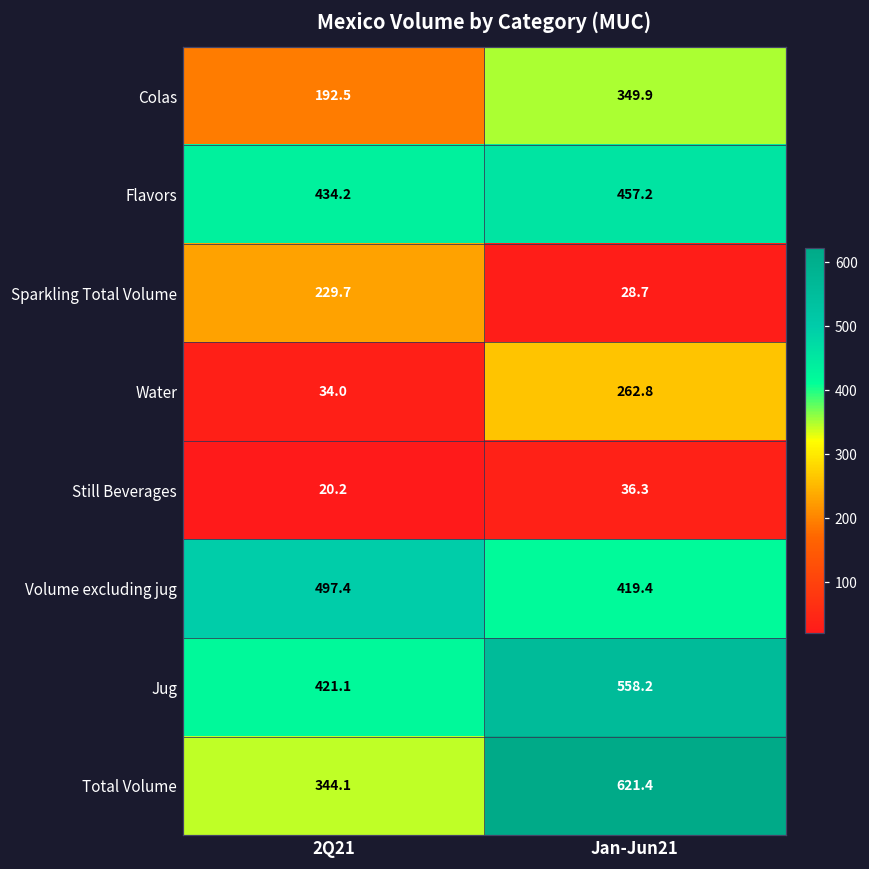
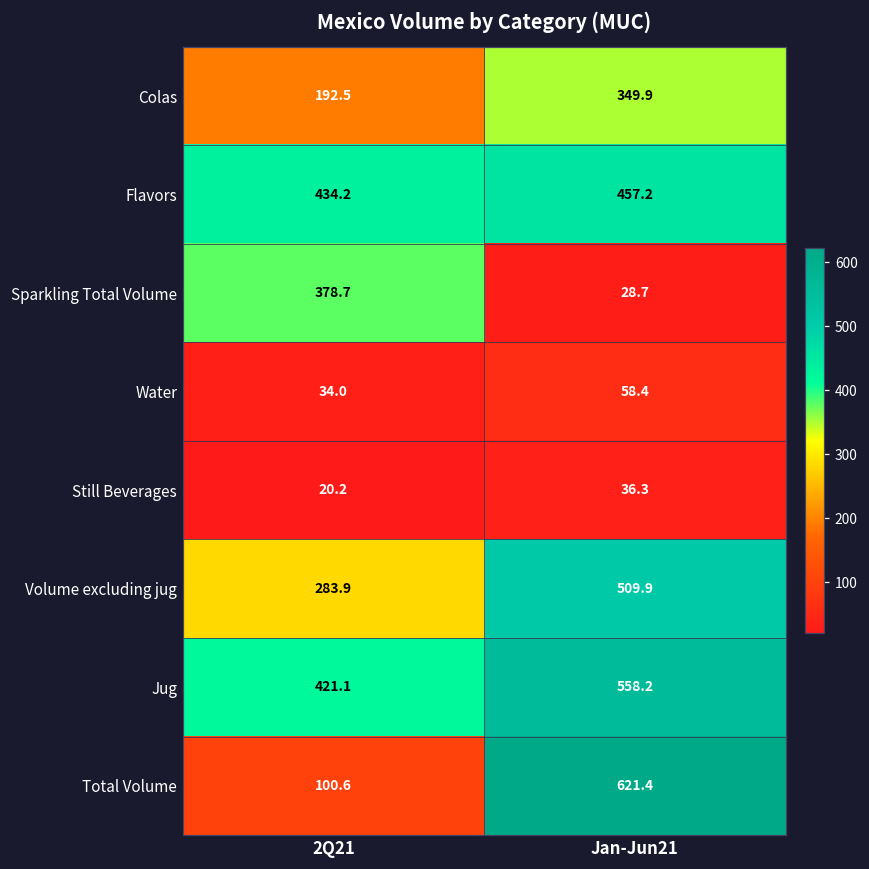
Sparkling Total Volume, 2Q21: 229.7 -> 378.7
Water, Jan-Jun21: 262.8 -> 58.4
Volume excluding jug, 2Q21: 497.4 -> 283.9
Volume excluding jug, Jan-Jun21: 419.4 -> 509.9
Total Volume, 2Q21: 344.1 -> 100.6
